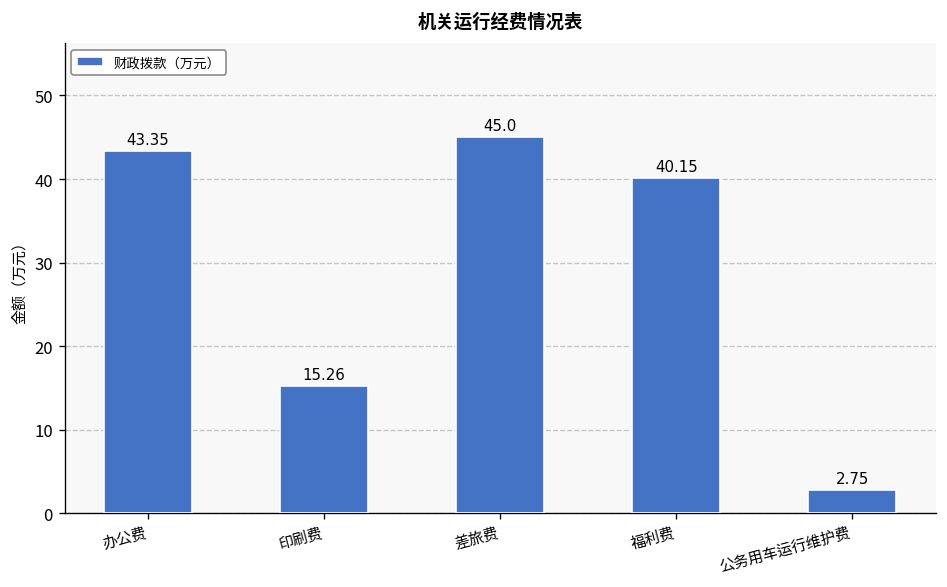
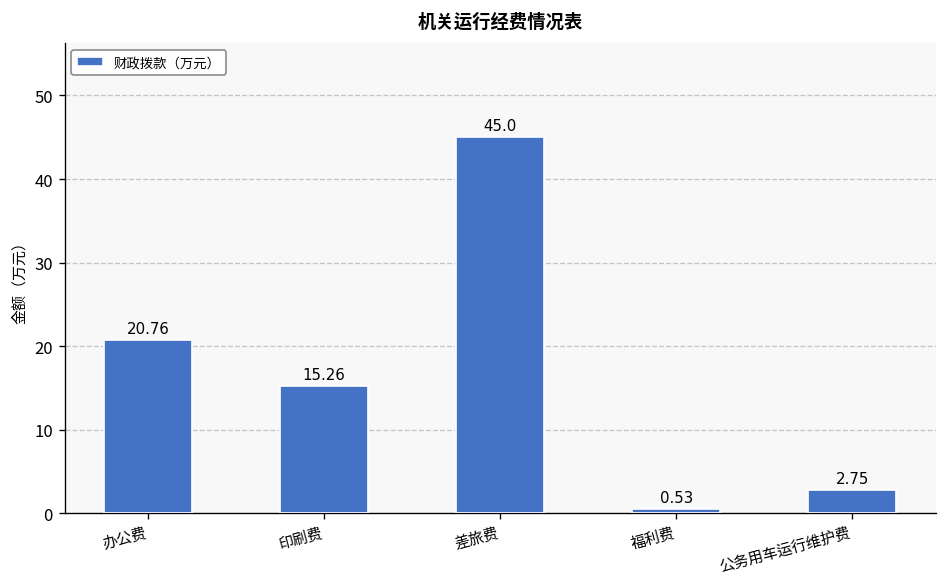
办公费: 43.35 -> 20.76
福利费: 40.15 -> 0.53
